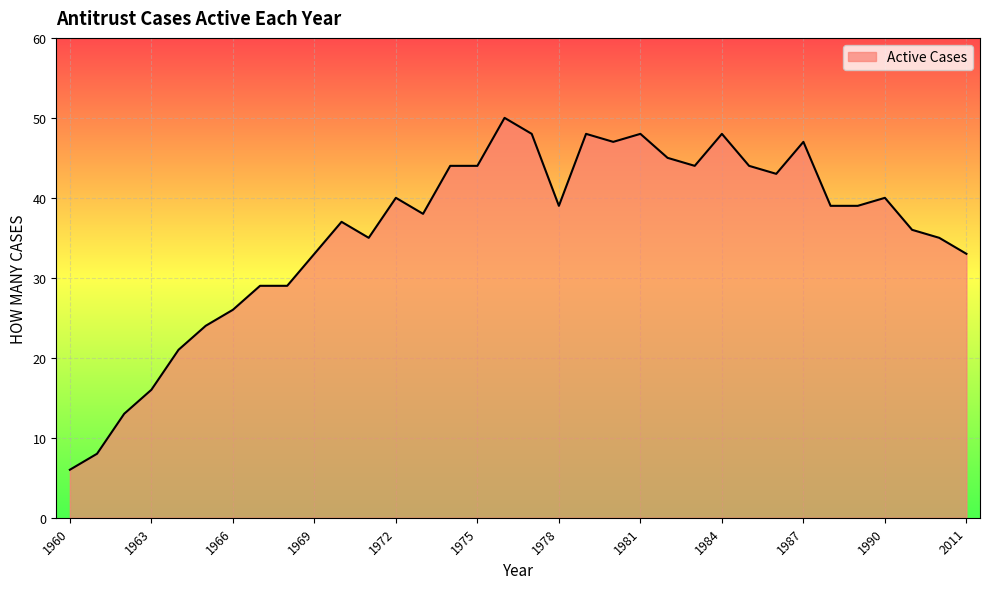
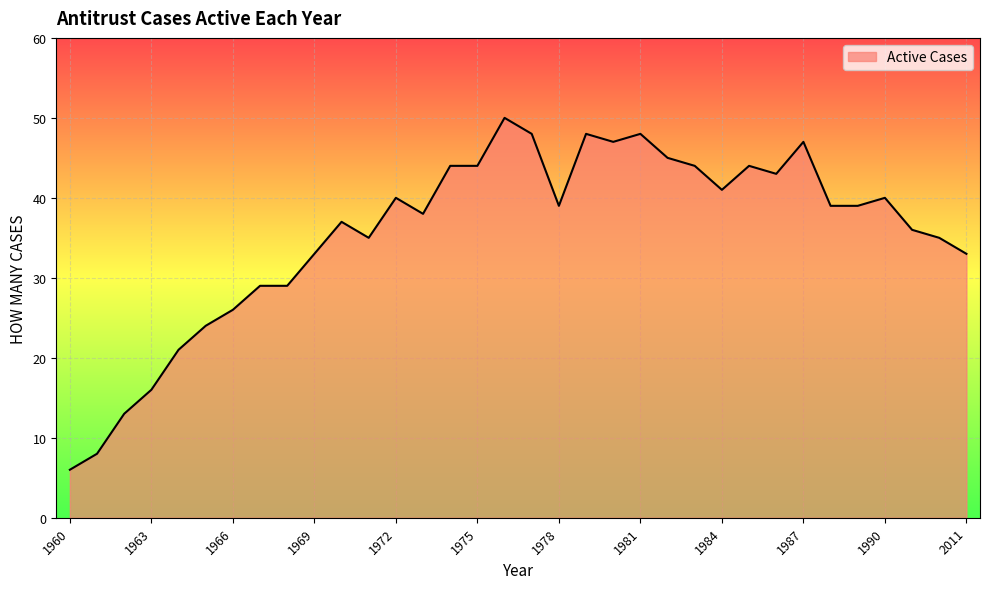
1984: 48 -> 41
